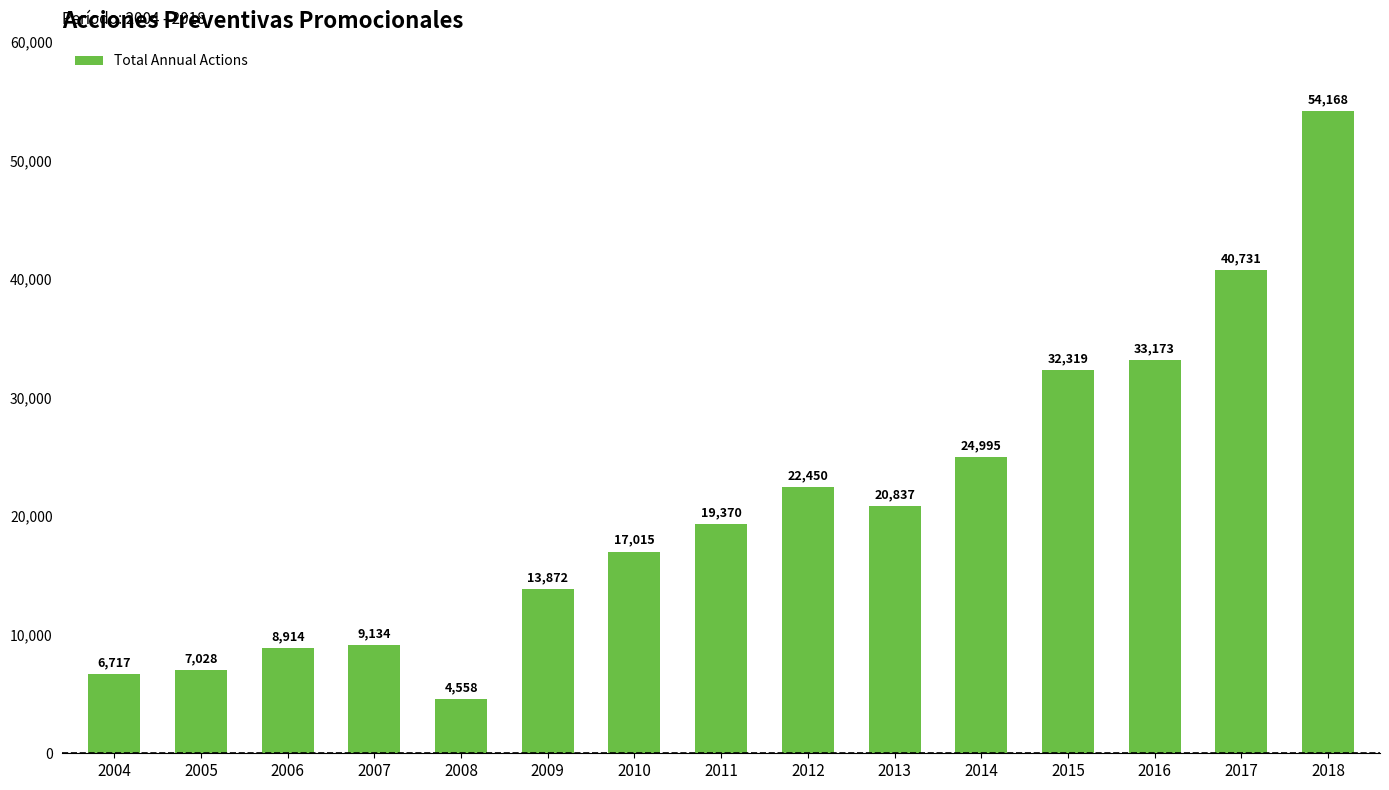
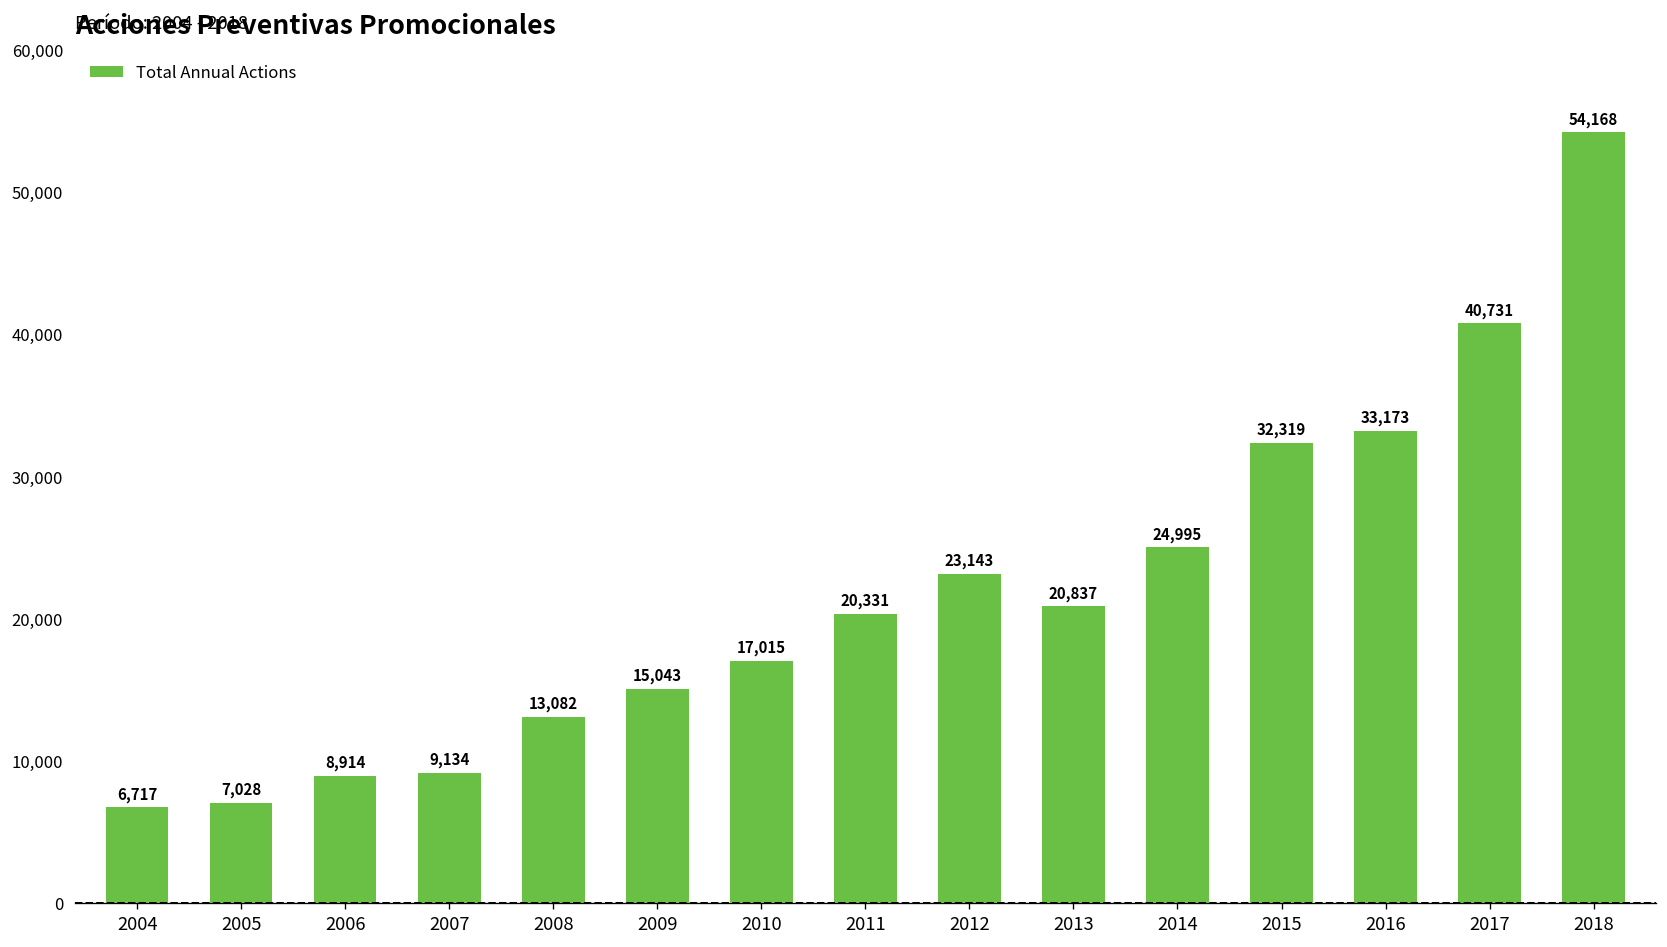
2008: 4,558 -> 13,082
2009: 13,872 -> 15,043
2011: 19,370 -> 20,331
2012: 22,450 -> 23,143
